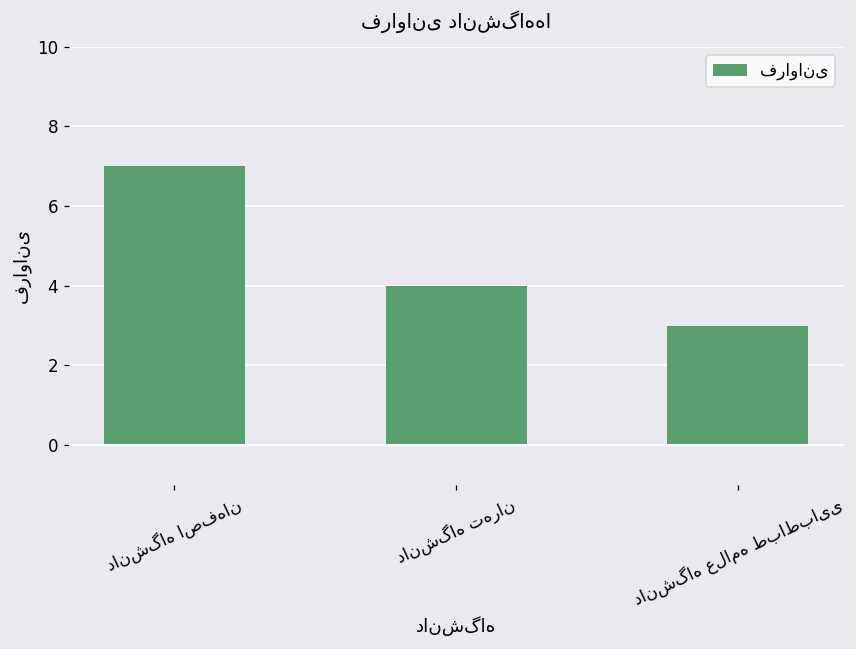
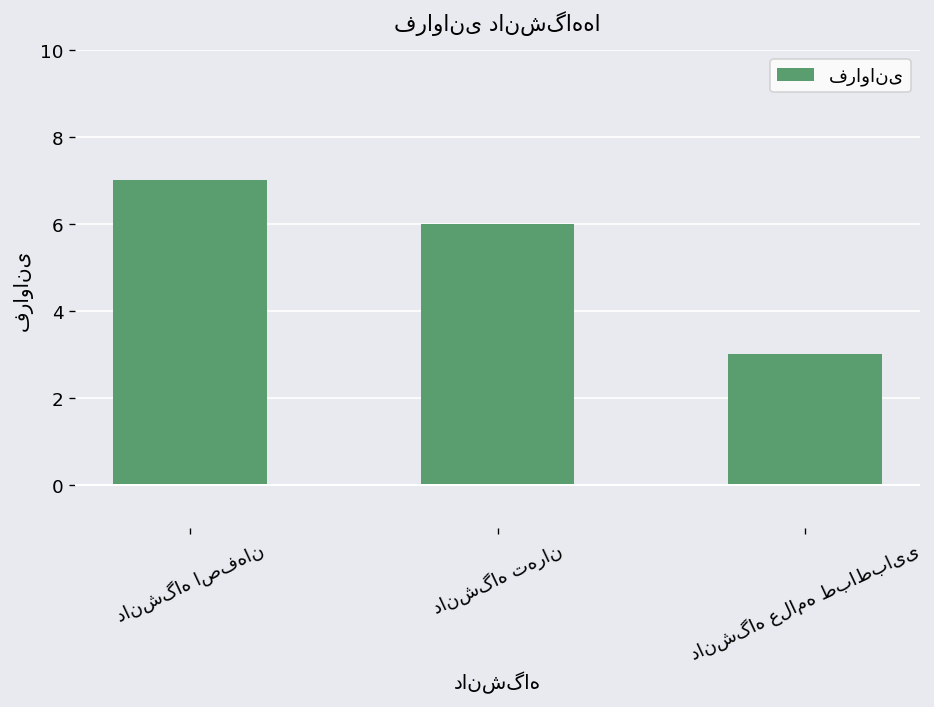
دانشگاه تهران: 4 -> 6
